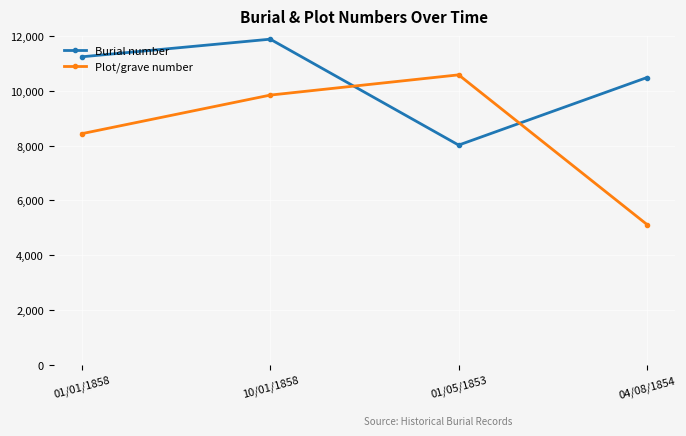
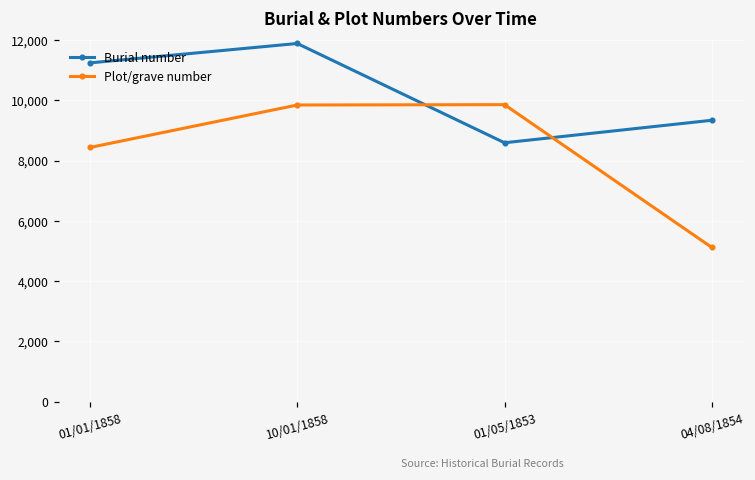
Burial number, 01/05/1853: 8,000 -> 8,600
Plot/grave number, 01/05/1853: 10,600 -> 9,900
Burial number, 04/08/1854: 10,500 -> 9,300
